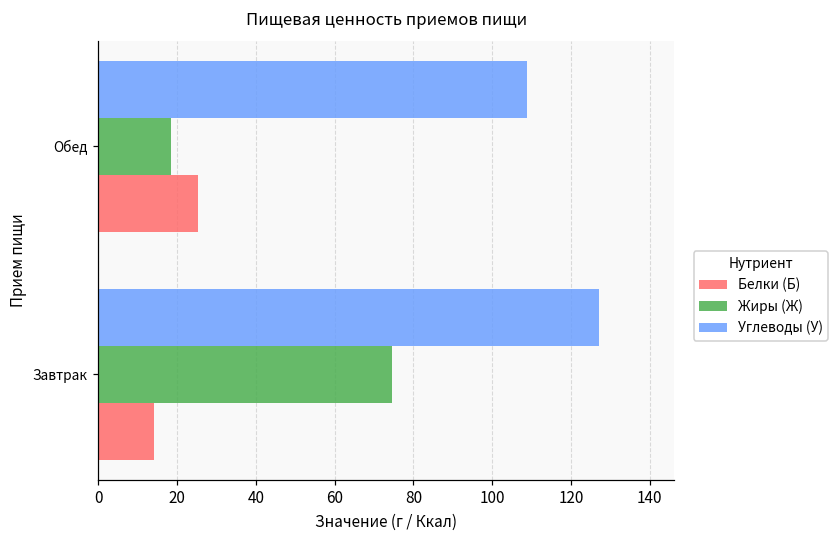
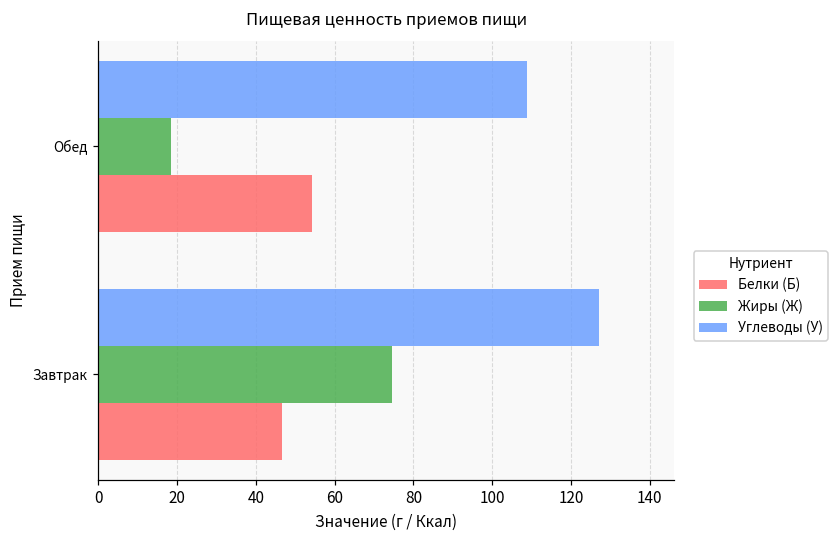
Белки (Б), Обед: 25 -> 54
Белки (Б), Завтрак: 14 -> 47
